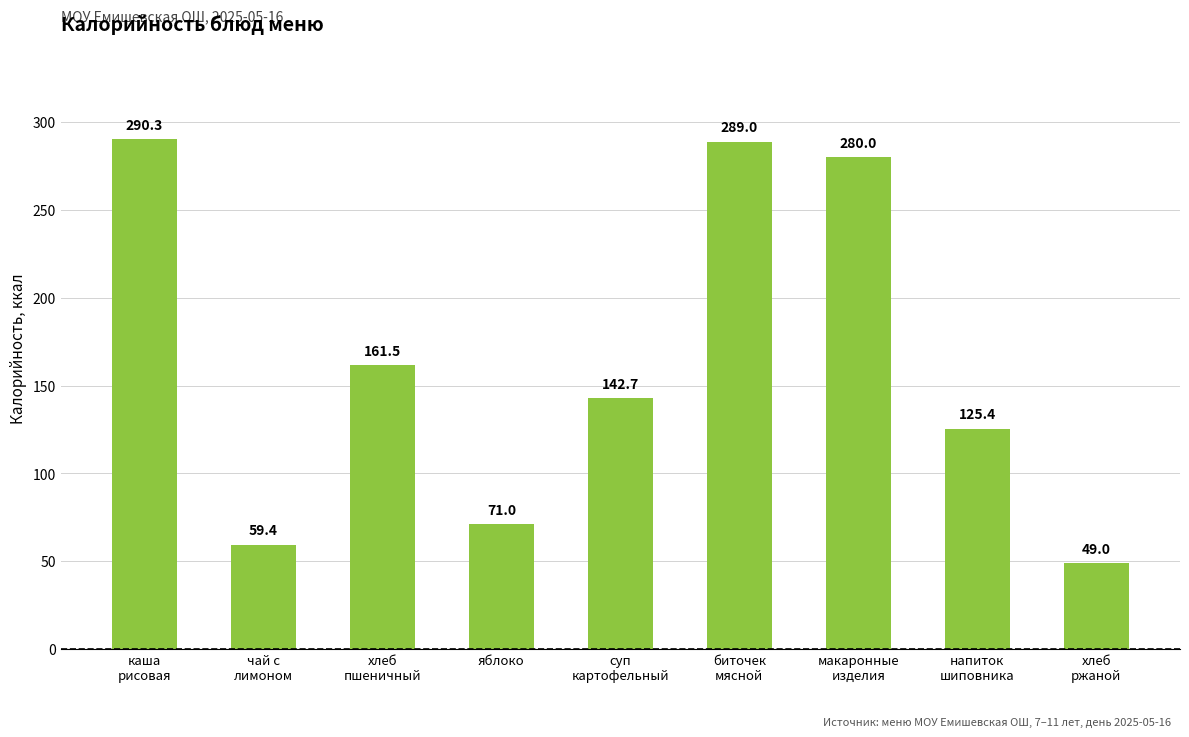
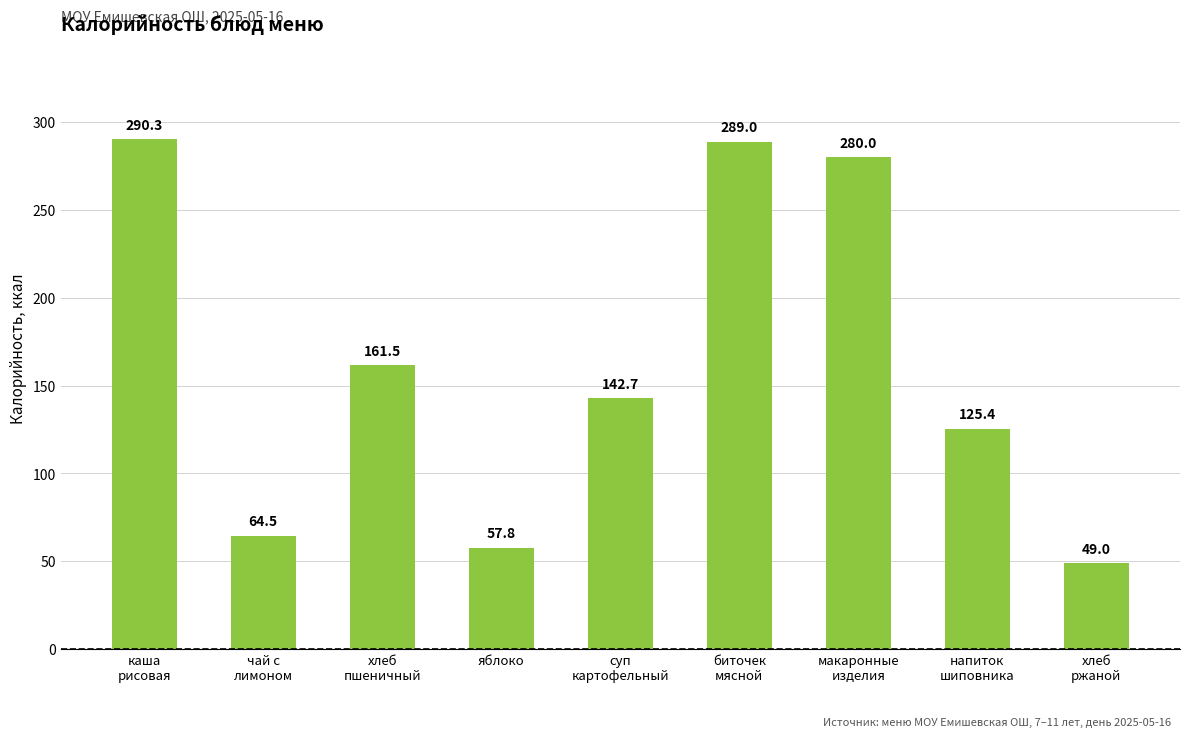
чай с лимоном: 59.4 -> 64.5
яблоко: 71.0 -> 57.8
